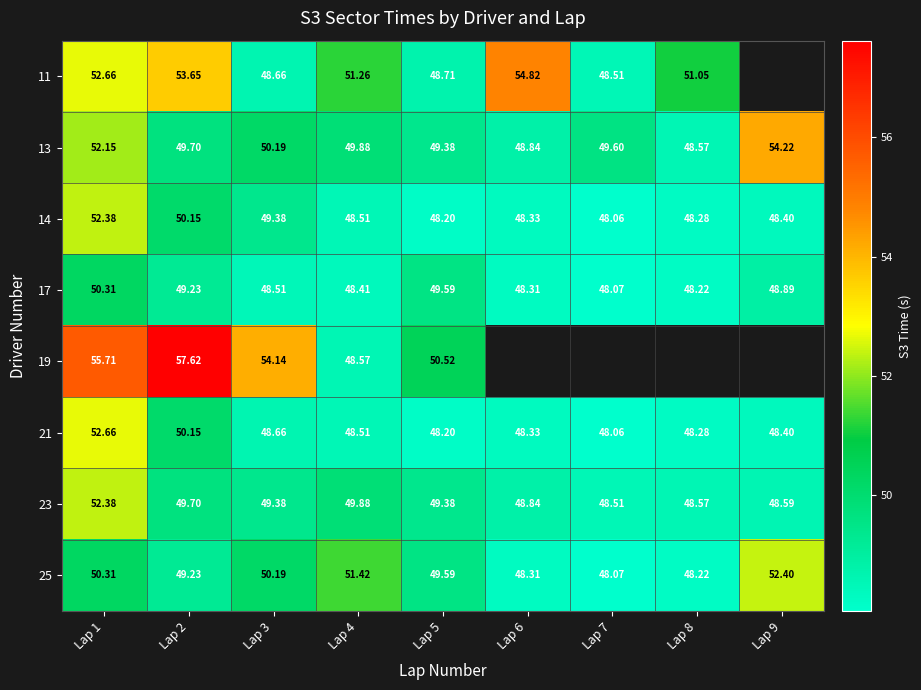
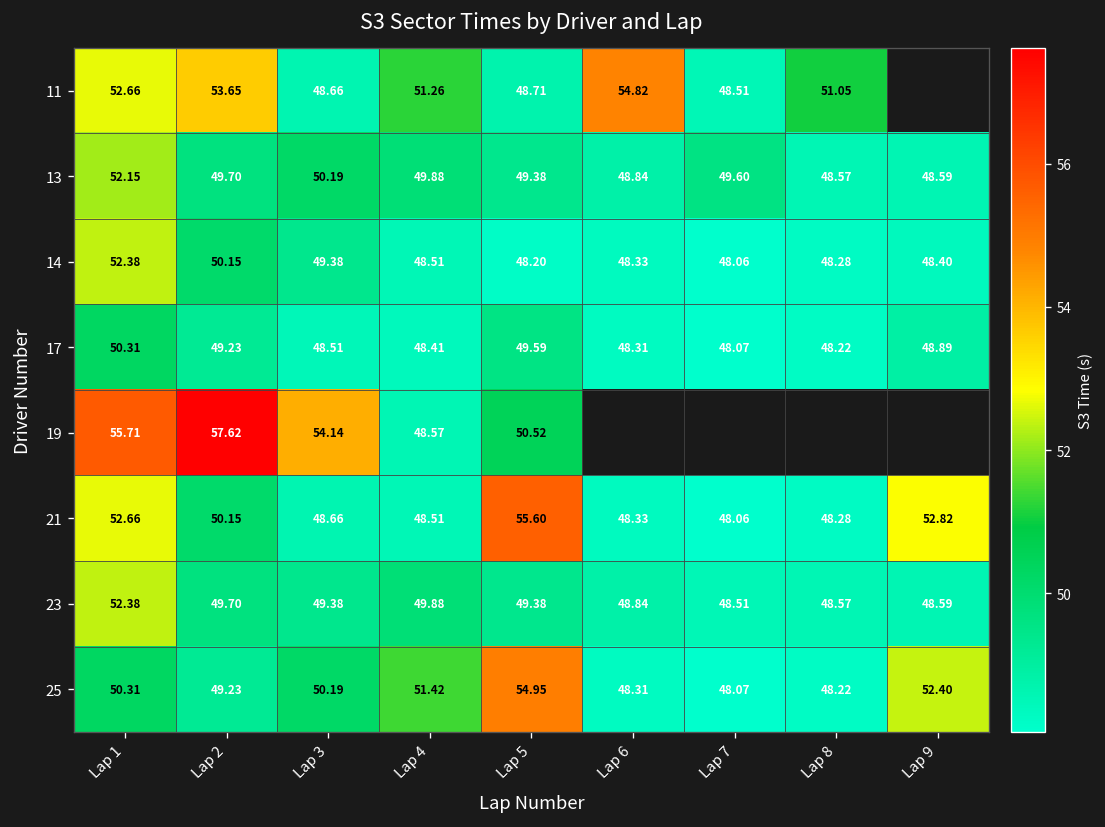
13, Lap 9: 54.22 -> 48.59
21, Lap 5: 48.20 -> 55.60
21, Lap 9: 48.40 -> 52.82
25, Lap 5: 49.59 -> 54.95
